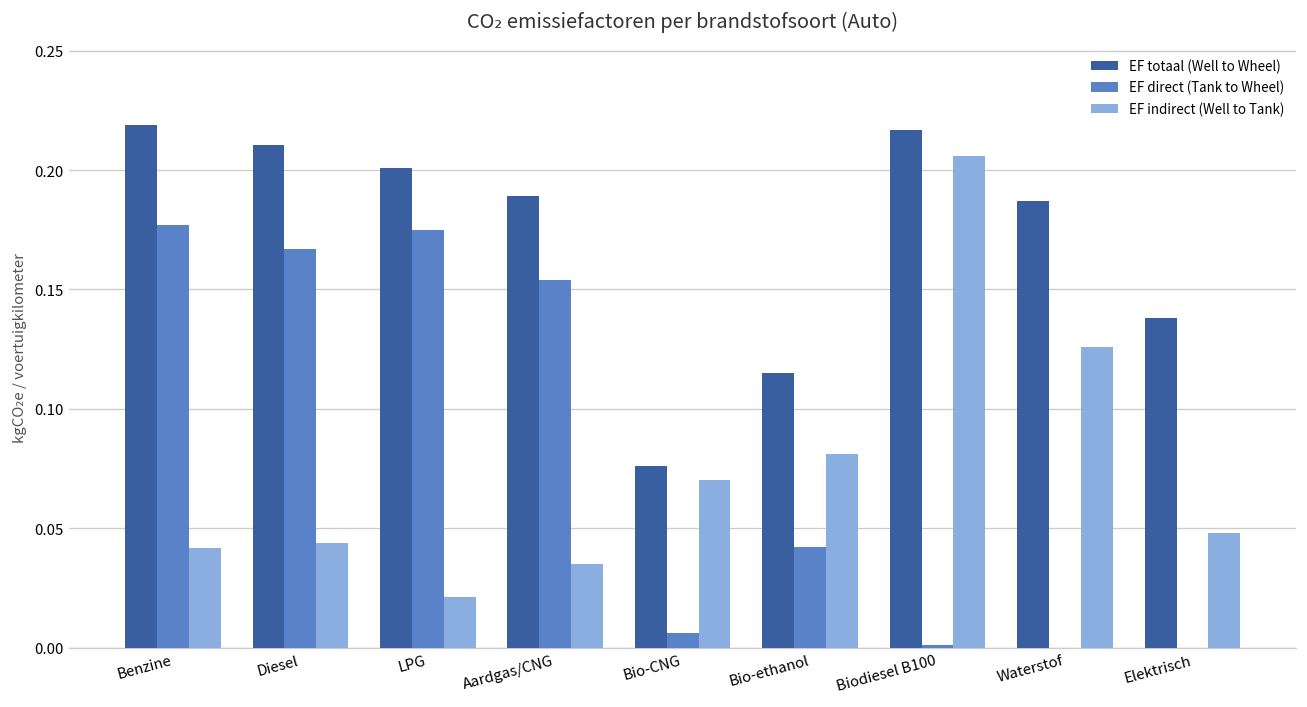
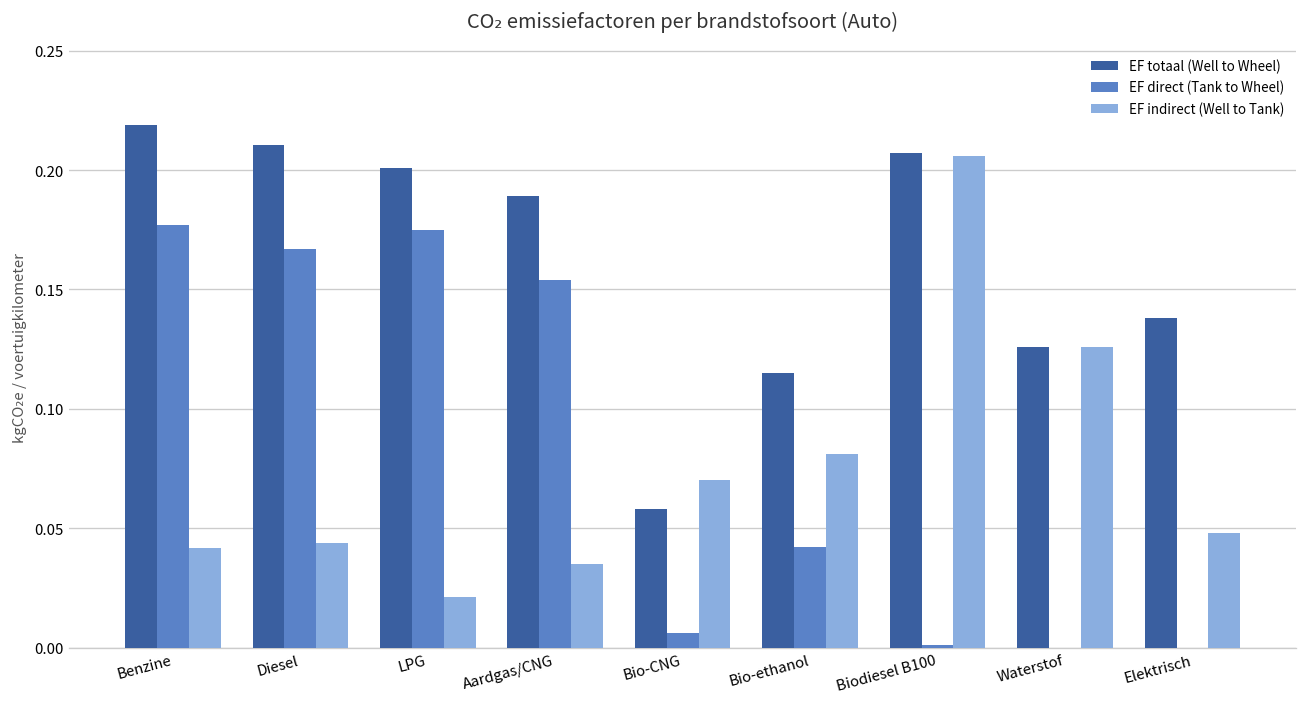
EF totaal (Well to Wheel), Bio-CNG: 0.076 -> 0.058
EF totaal (Well to Wheel), Biodiesel B100: 0.217 -> 0.207
EF totaal (Well to Wheel), Waterstof: 0.187 -> 0.126
